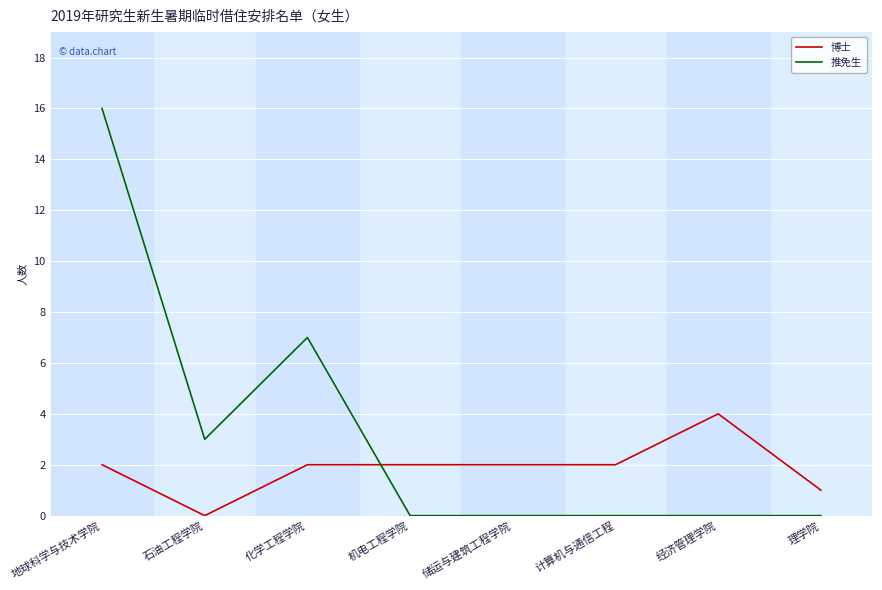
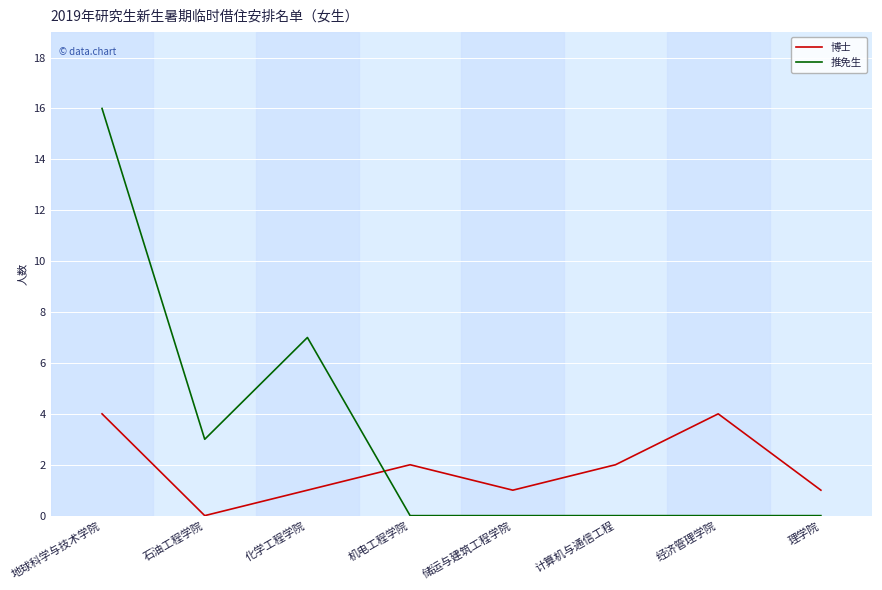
博士, 地球科学与技术学院: 2 -> 4
博士, 化学工程学院: 2 -> 1
博士, 储运与建筑工程学院: 2 -> 1
